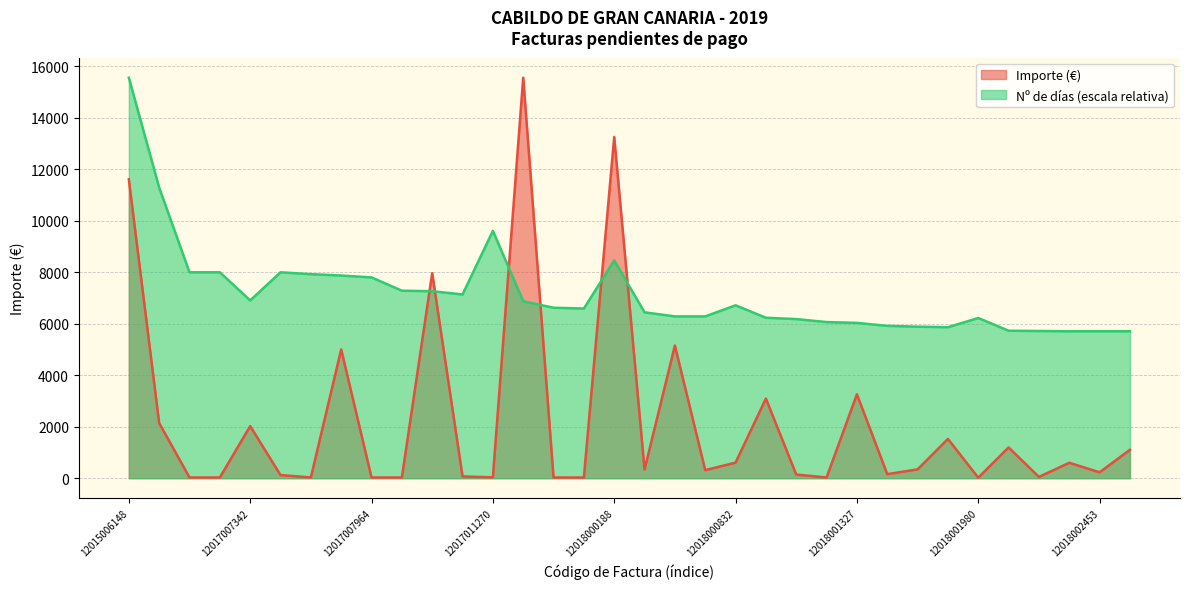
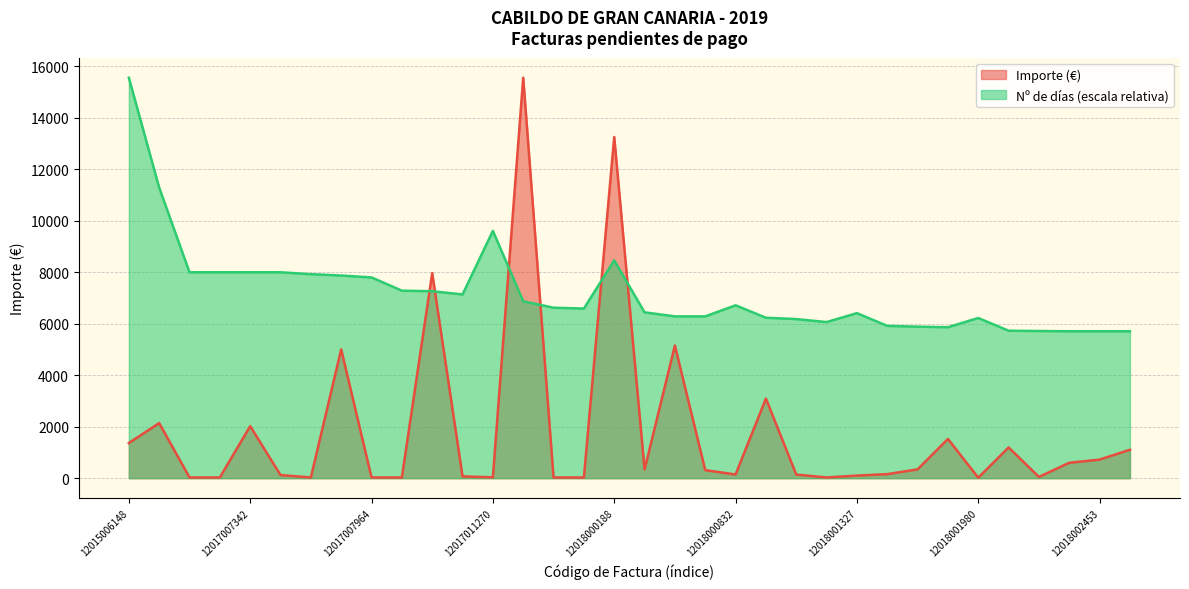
Importe (€), 12015006148: 11600 -> 1400
Nº de días (escala relativa), 12017007342: 6900 -> 8000
Importe (€), 12018000832: 600 -> 100
Importe (€), 12018001327: 3300 -> 100
Nº de días (escala relativa), 12018001327: 6000 -> 6400
Importe (€), 12018002453: 200 -> 700
